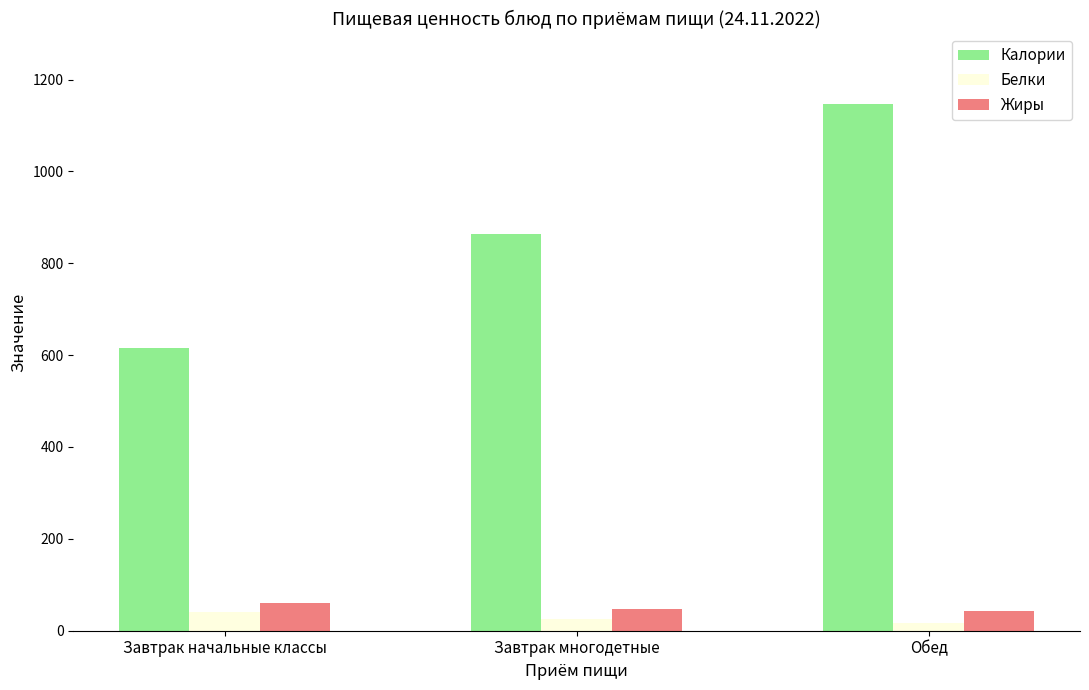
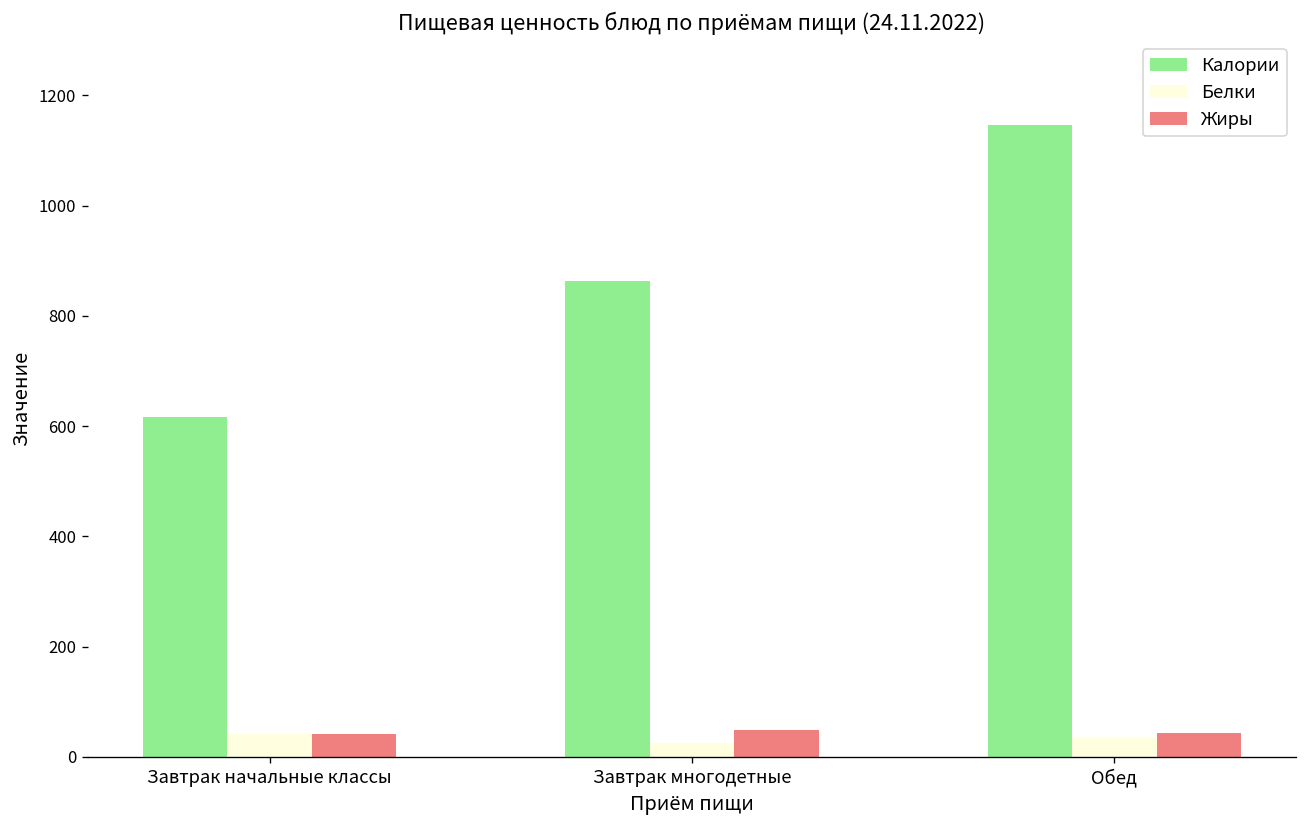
Жиры, Завтрак начальные классы: 60 -> 40
Белки, Обед: 20 -> 40
